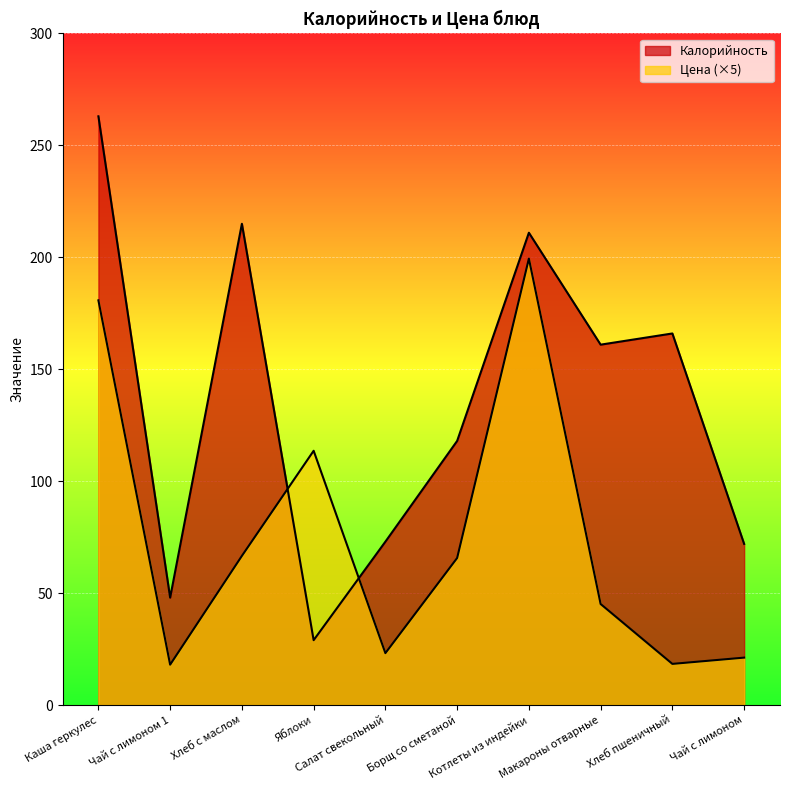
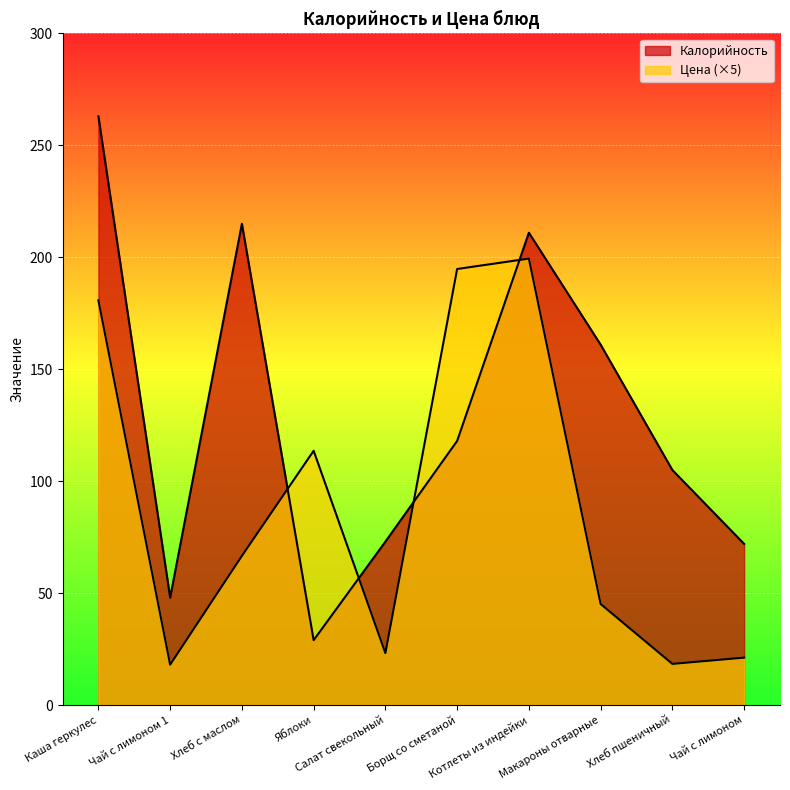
Цена (×5), Борщ со сметаной: 66 -> 195
Калорийность, Хлеб пшеничный: 166 -> 105
